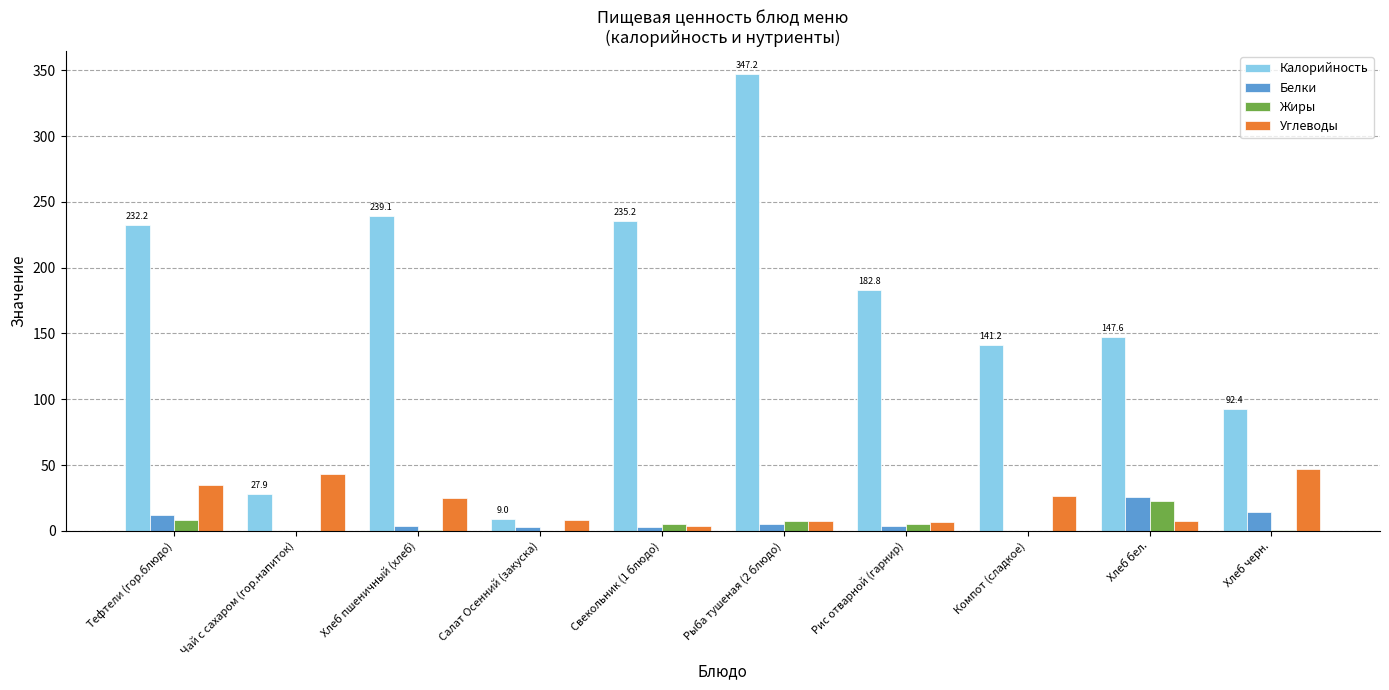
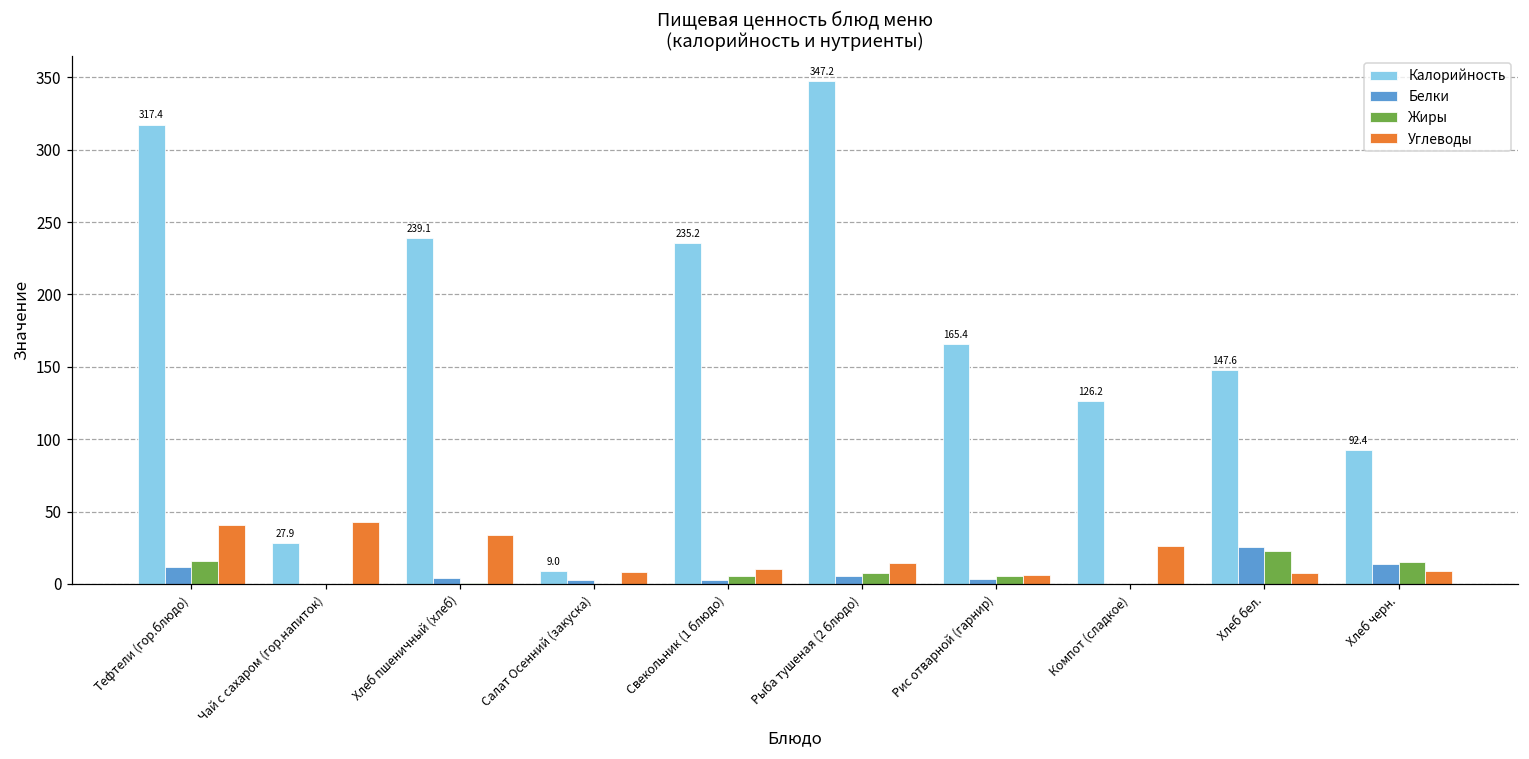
Калорийность, Тефтели (гор.блюдо): 232.2 -> 317.4
Жиры, Тефтели (гор.блюдо): 9 -> 16
Углеводы, Тефтели (гор.блюдо): 35 -> 41
Углеводы, Хлеб пшеничный (хлеб): 25 -> 34
Углеводы, Свекольник (1 блюдо): 3 -> 10
Углеводы, Рыба тушеная (2 блюдо): 8 -> 15
Калорийность, Рис отварной (гарнир): 182.8 -> 165.4
Калорийность, Компот (сладкое): 141.2 -> 126.2
Жиры, Хлеб черн.: 0 -> 15
Углеводы, Хлеб черн.: 47 -> 9
